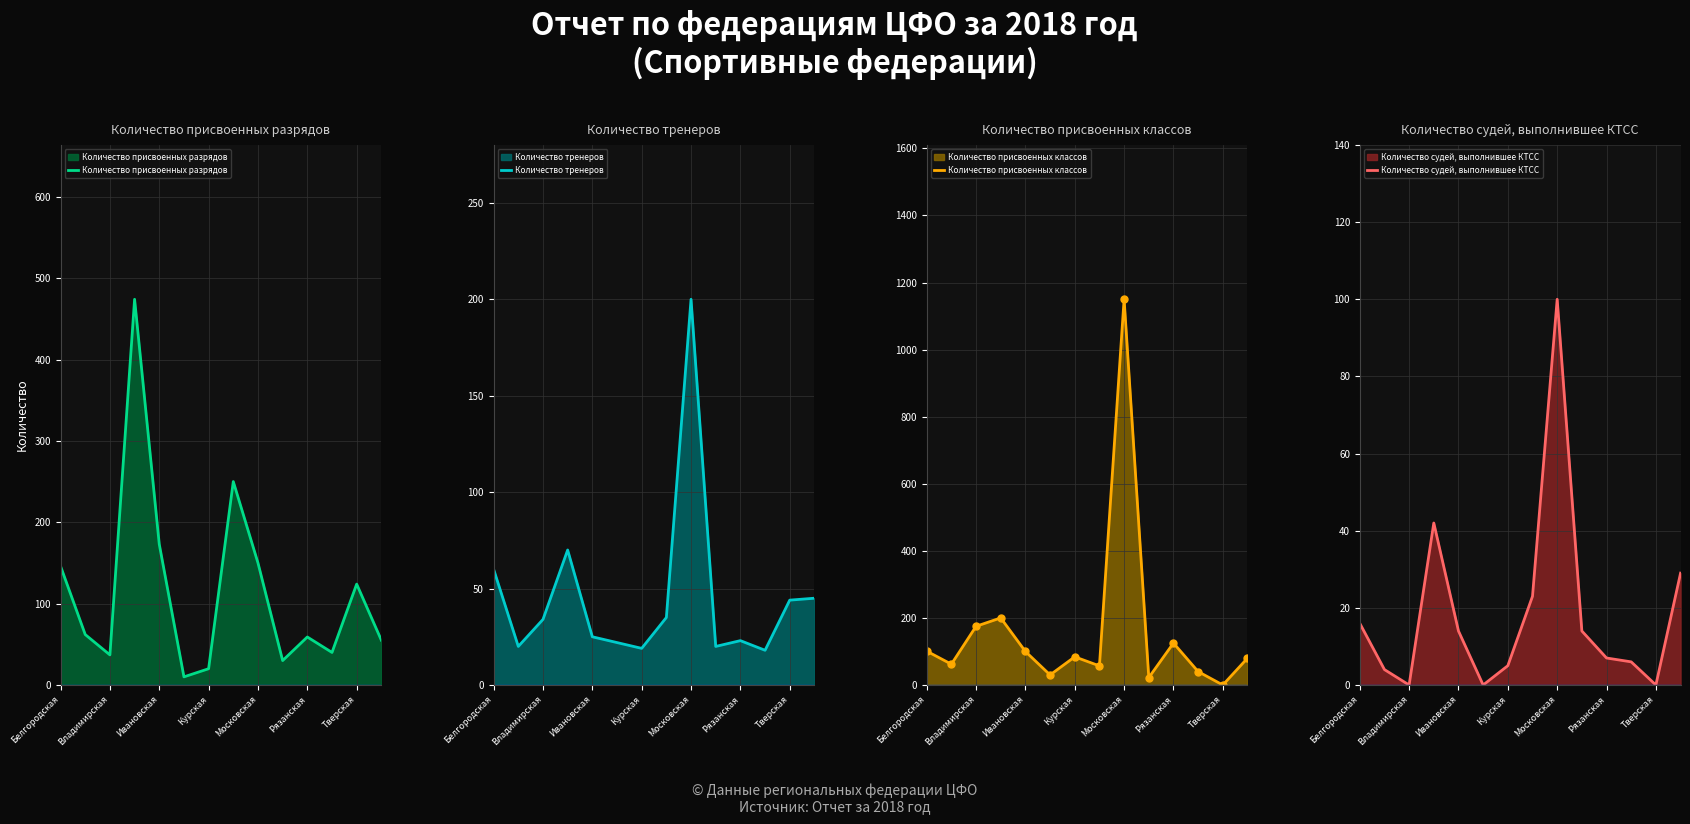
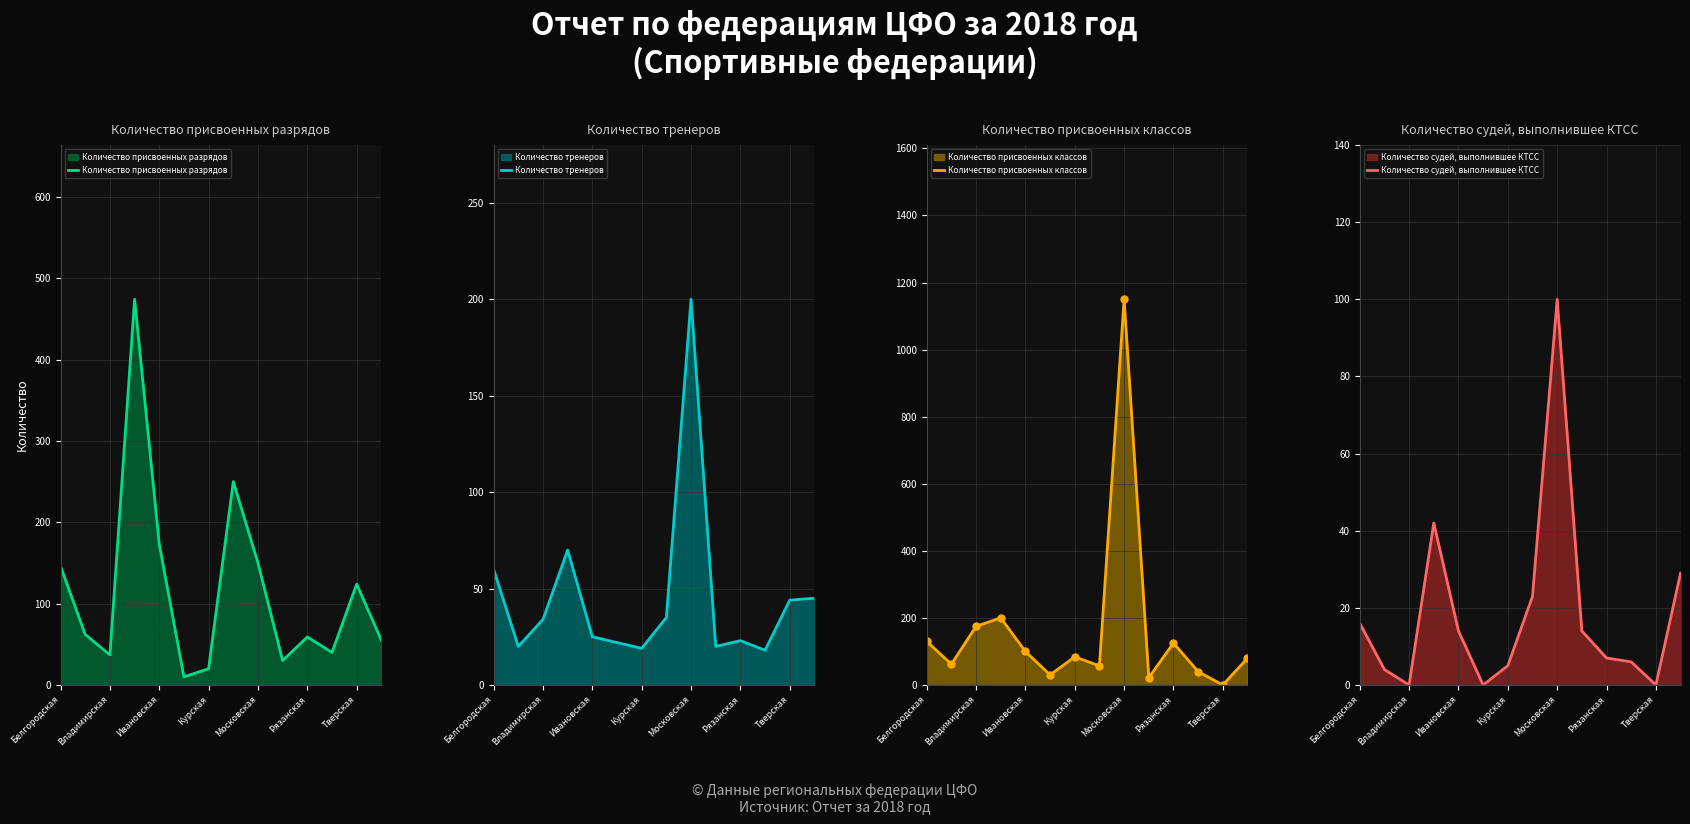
Количество присвоенных классов, Белгородская: 100 -> 130
